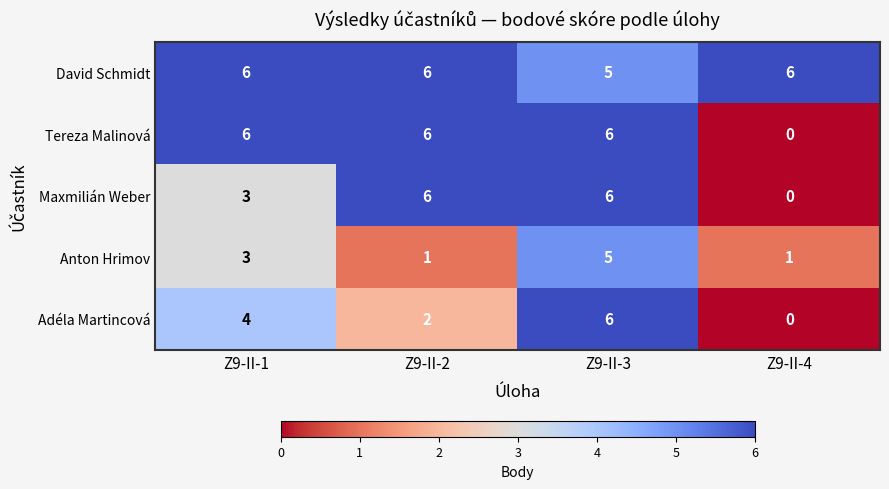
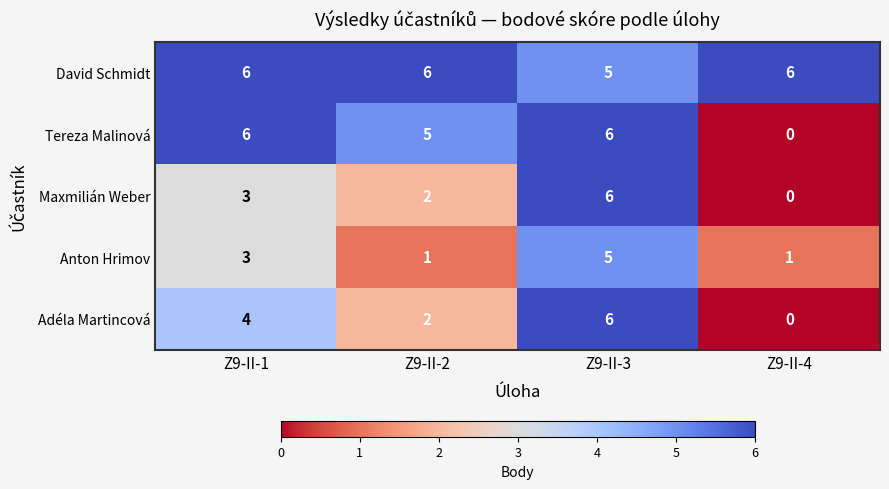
Tereza Malinová, Z9-II-2: 6 -> 5
Maxmilián Weber, Z9-II-2: 6 -> 2
